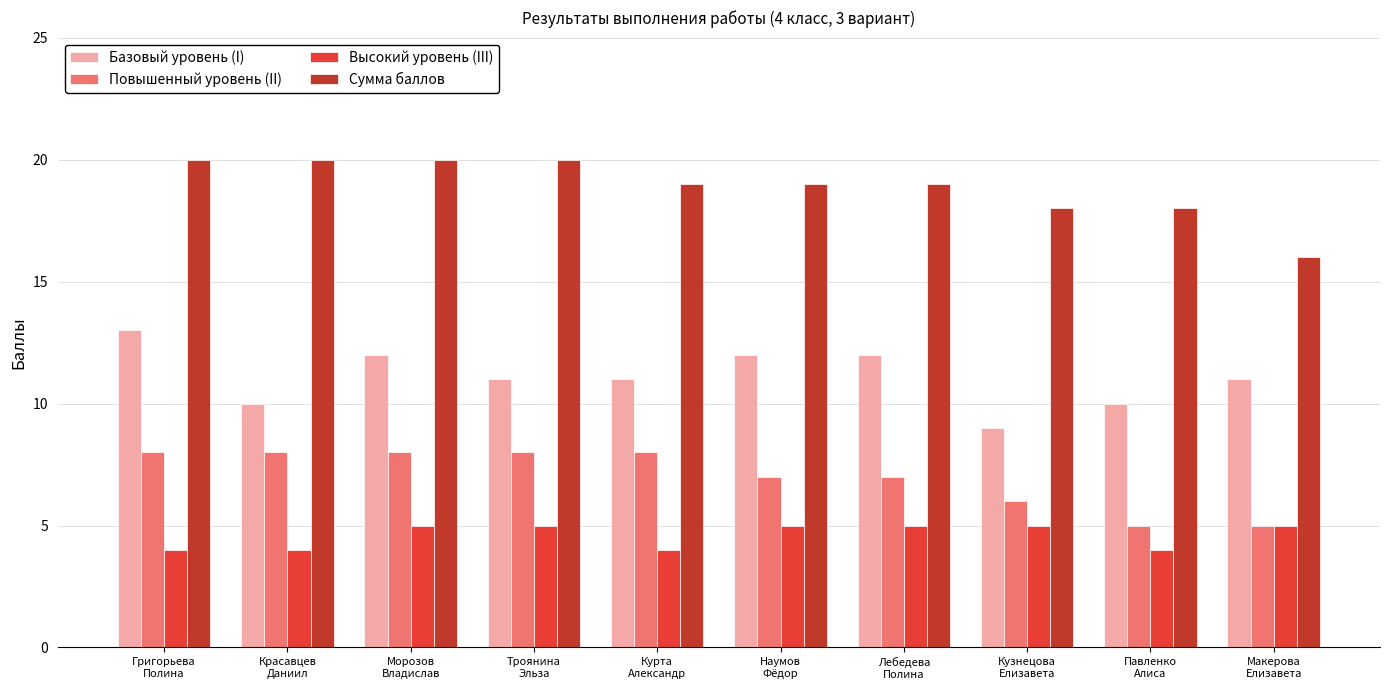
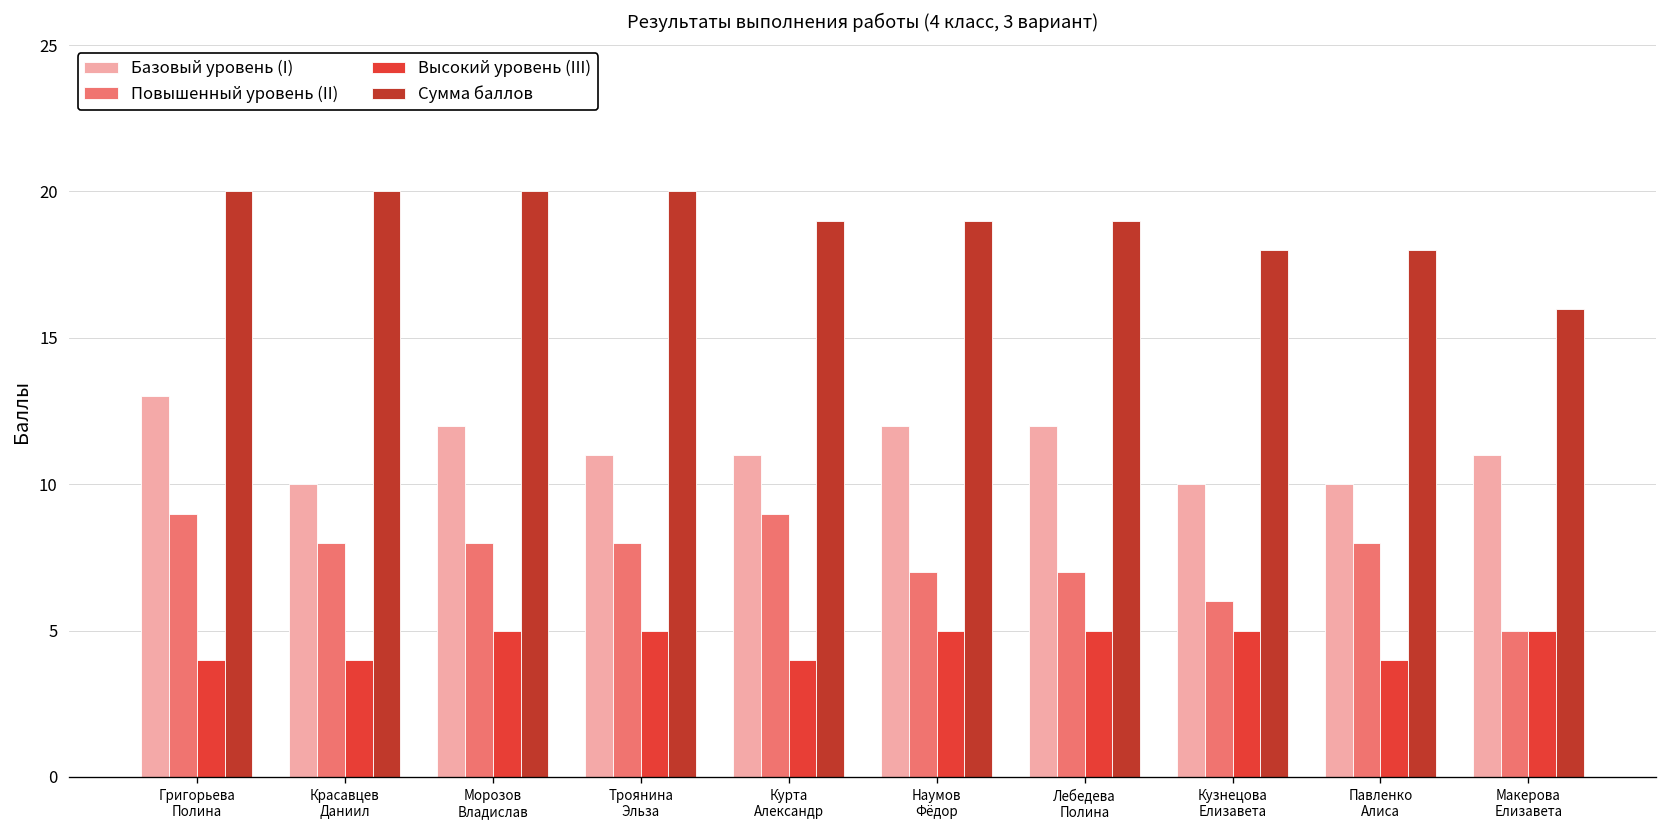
Повышенный уровень (II), Григорьева Полина: 8 -> 9
Повышенный уровень (II), Курта Александр: 8 -> 9
Базовый уровень (I), Кузнецова Елизавета: 9 -> 10
Повышенный уровень (II), Павленко Алиса: 5 -> 8
